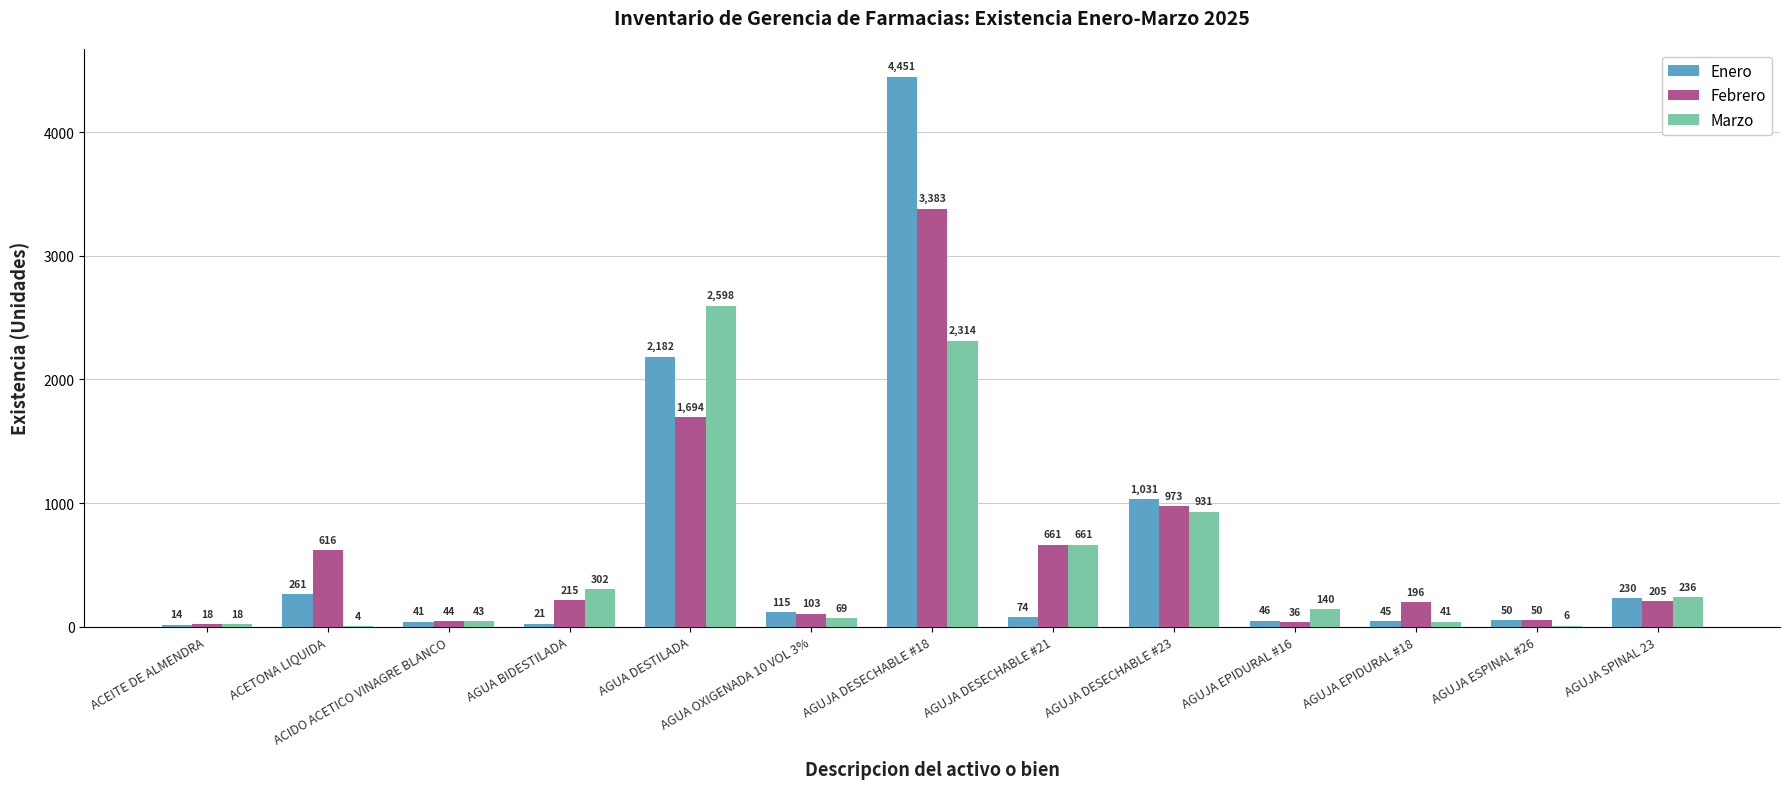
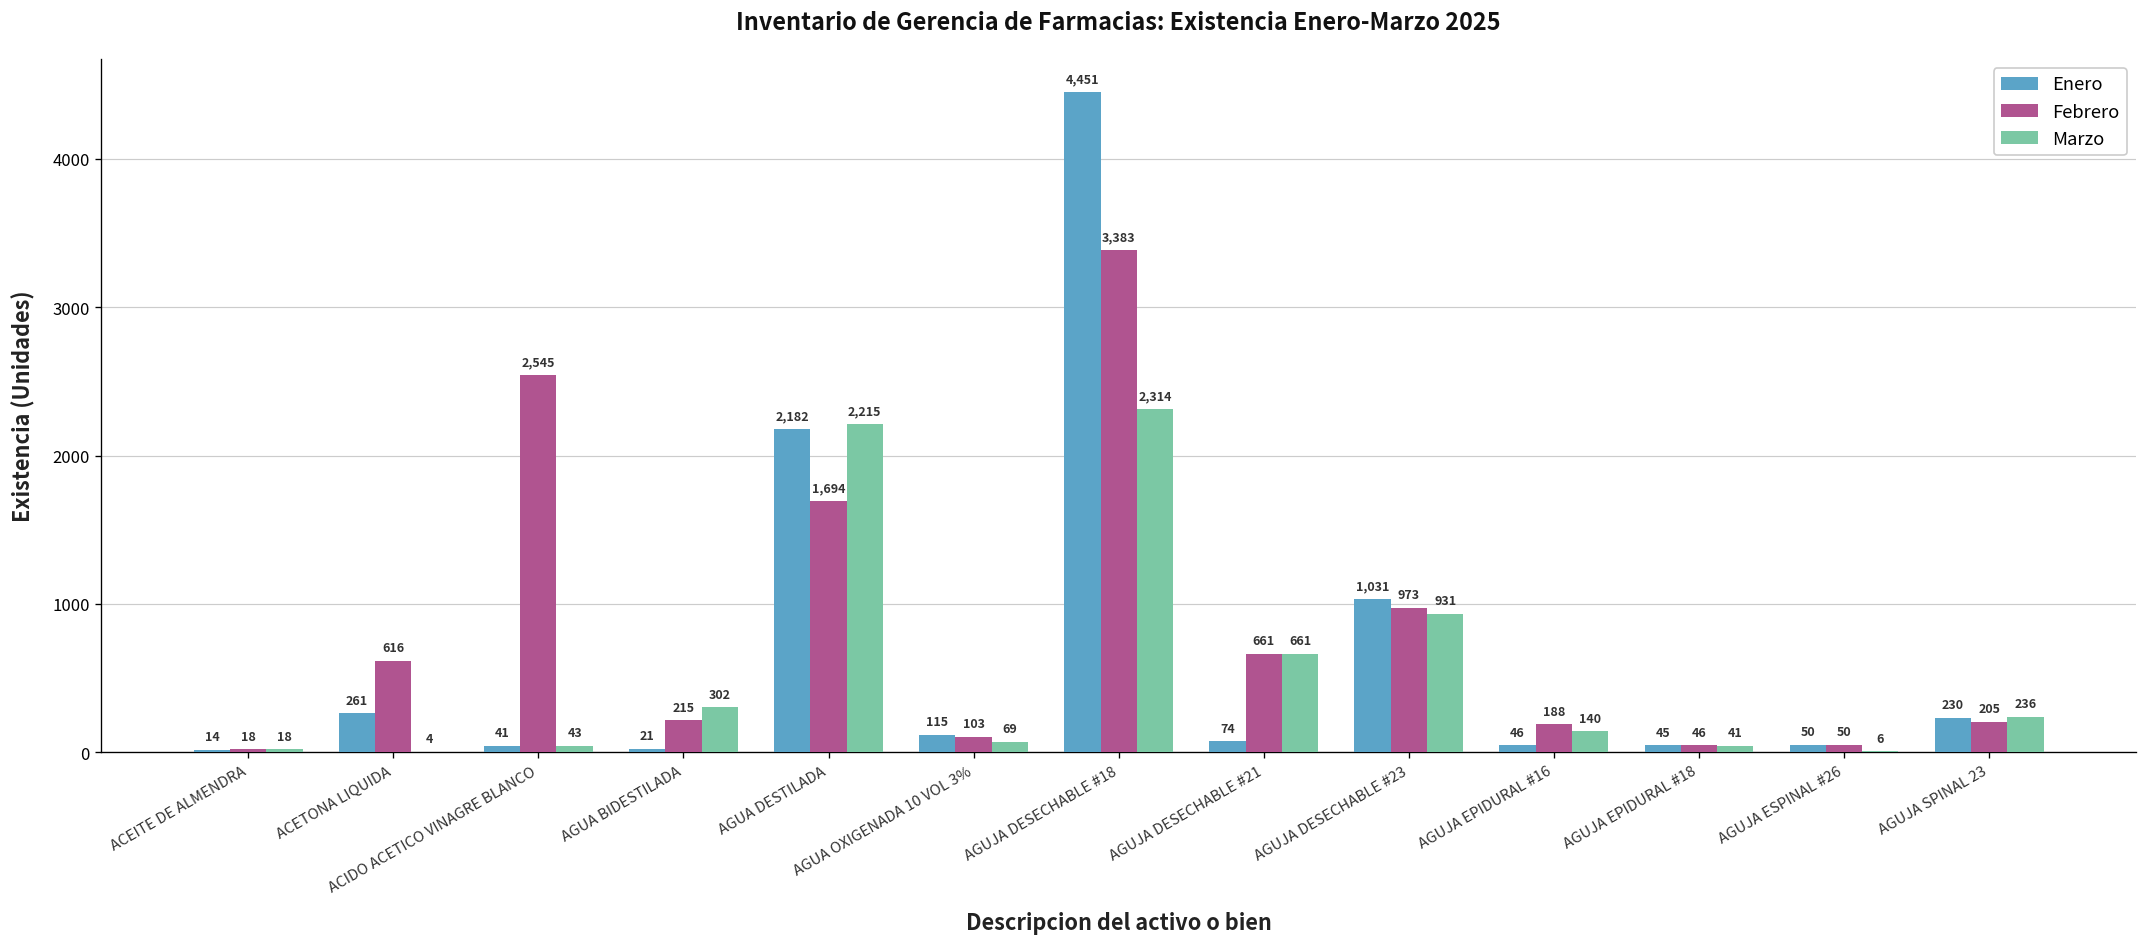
Febrero, ACIDO ACETICO VINAGRE BLANCO: 44 -> 2,545
Marzo, AGUA DESTILADA: 2,598 -> 2,215
Febrero, AGUJA EPIDURAL #16: 36 -> 188
Febrero, AGUJA EPIDURAL #18: 196 -> 46
